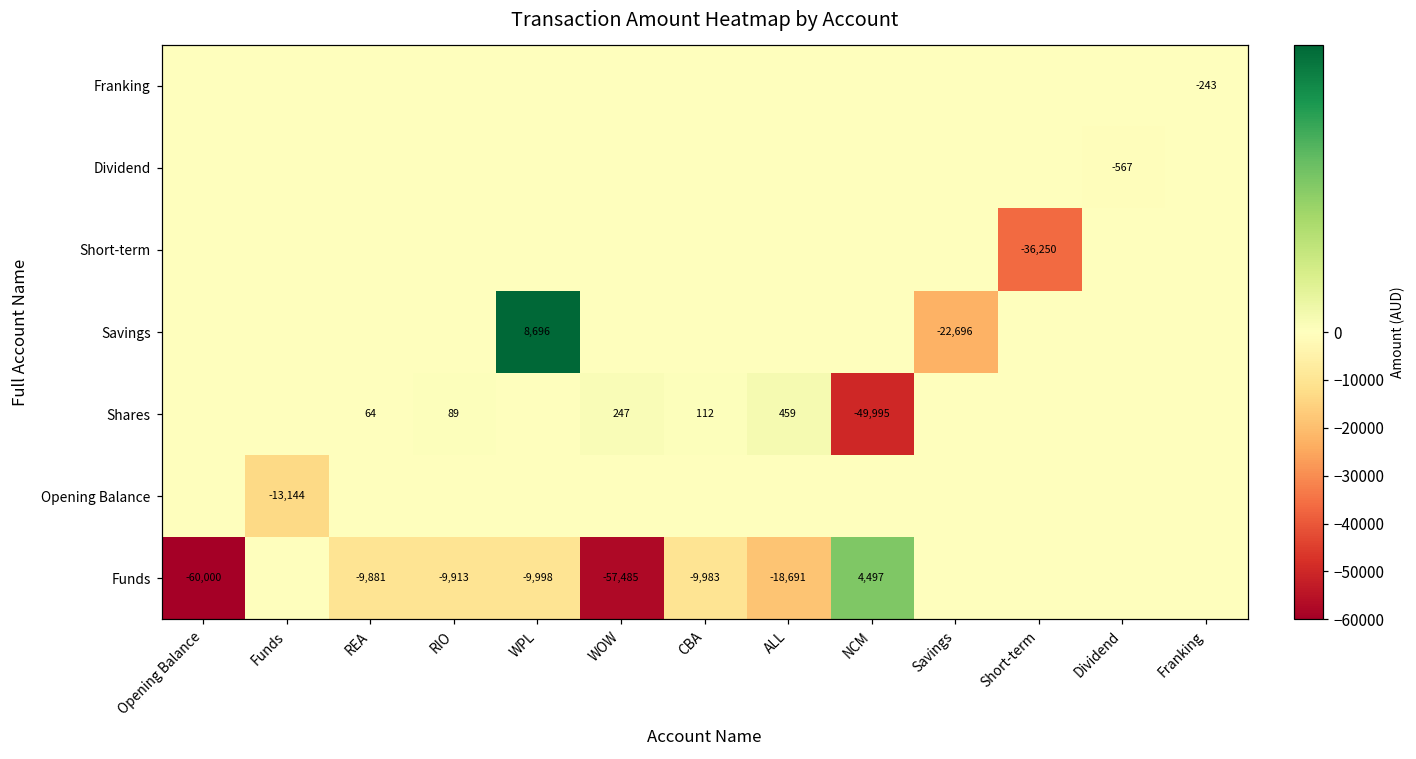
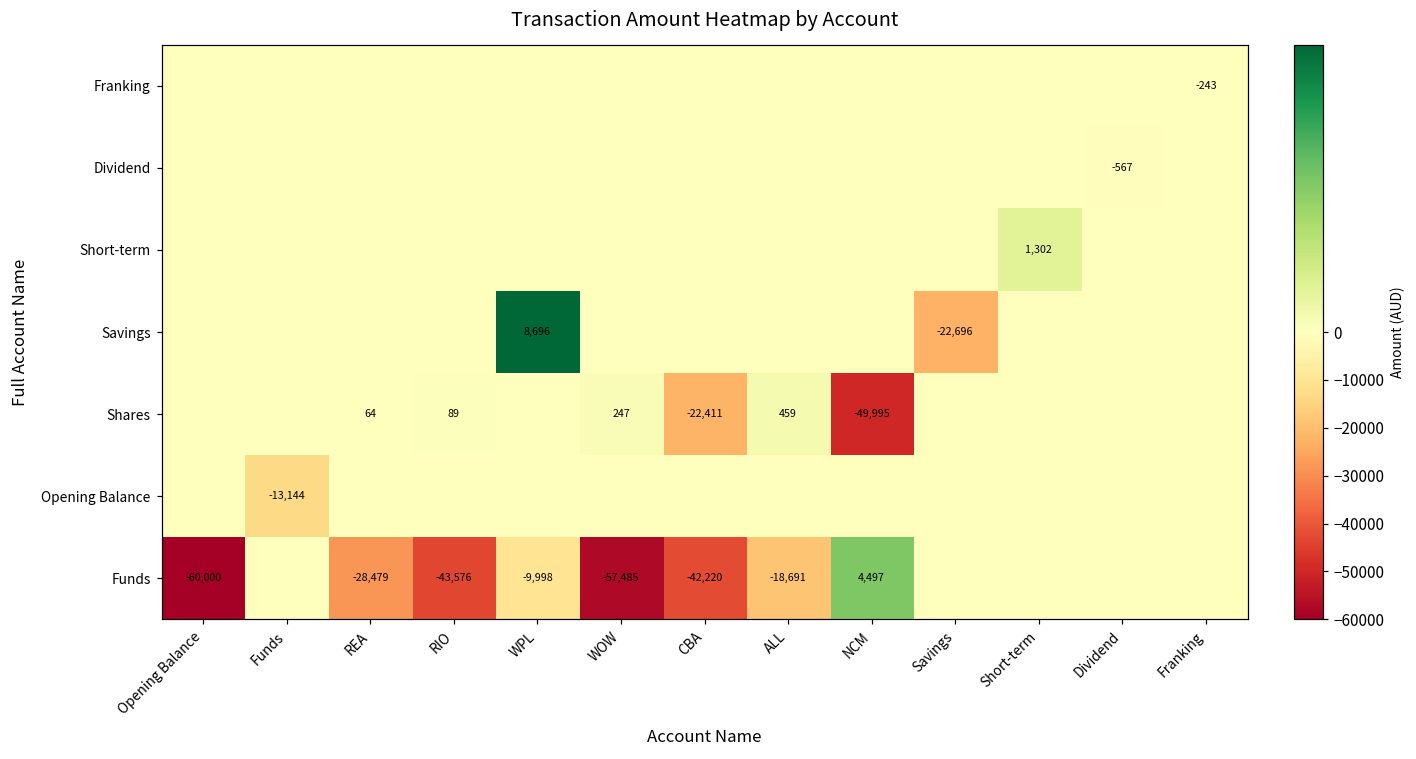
Short-term, Short-term: -36,250 -> 1,302
Shares, CBA: 112 -> -22,411
Funds, REA: -9,881 -> -28,479
Funds, RIO: -9,913 -> -43,576
Funds, CBA: -9,983 -> -42,220
